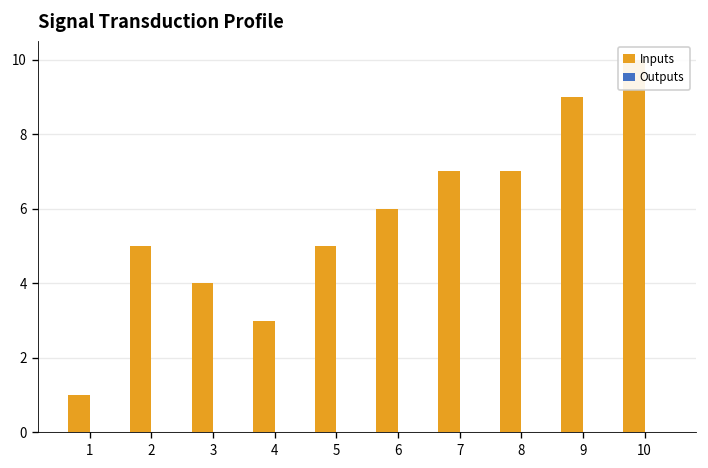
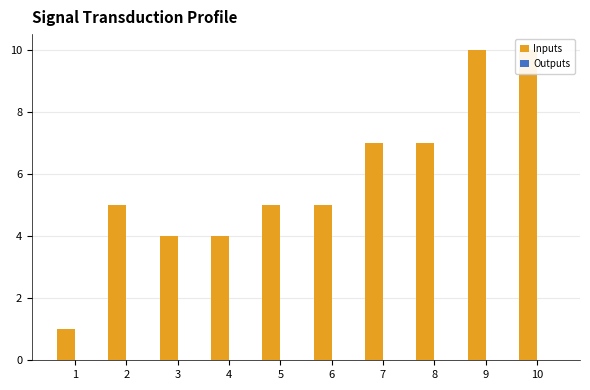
Inputs, 4: 3 -> 4
Inputs, 6: 6 -> 5
Inputs, 9: 9 -> 10
